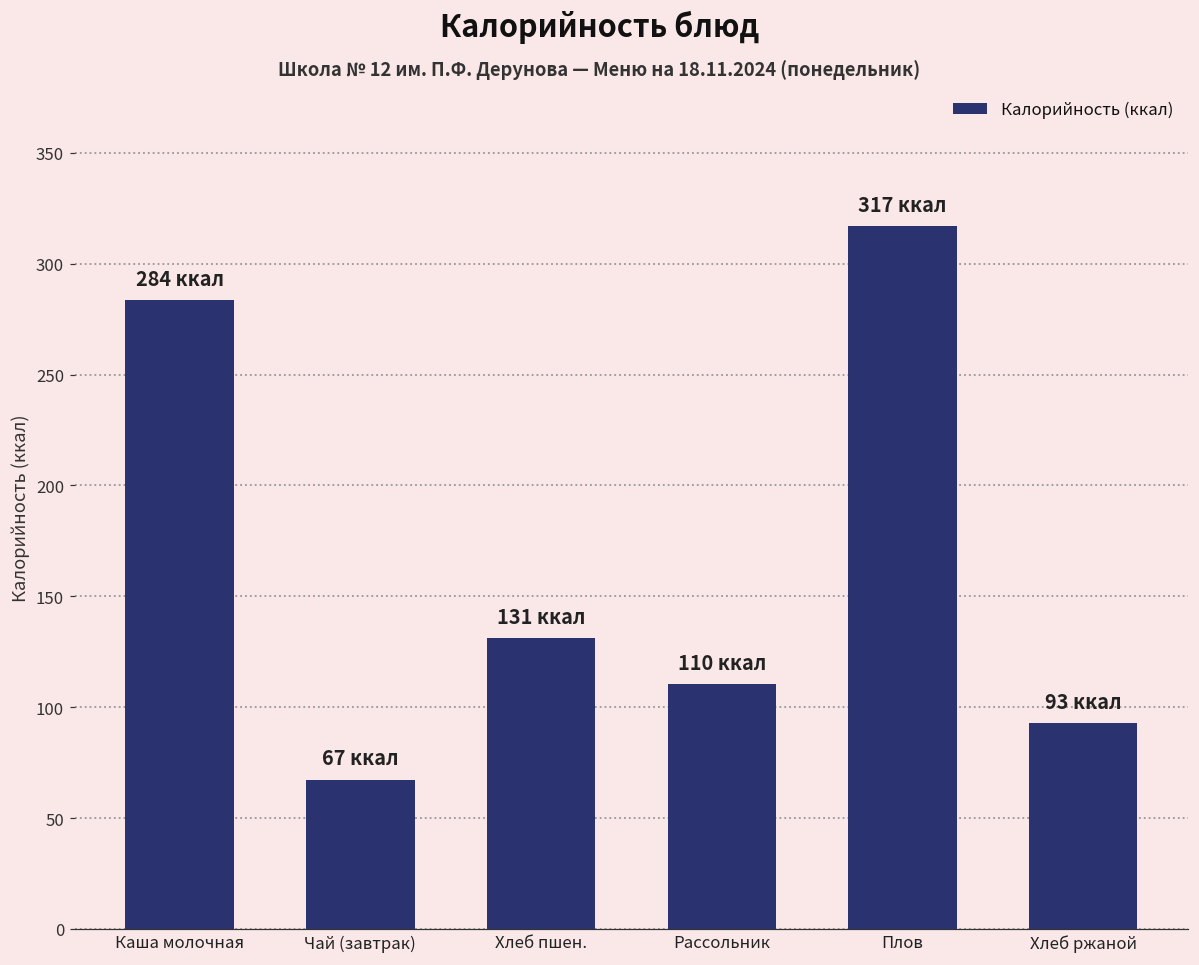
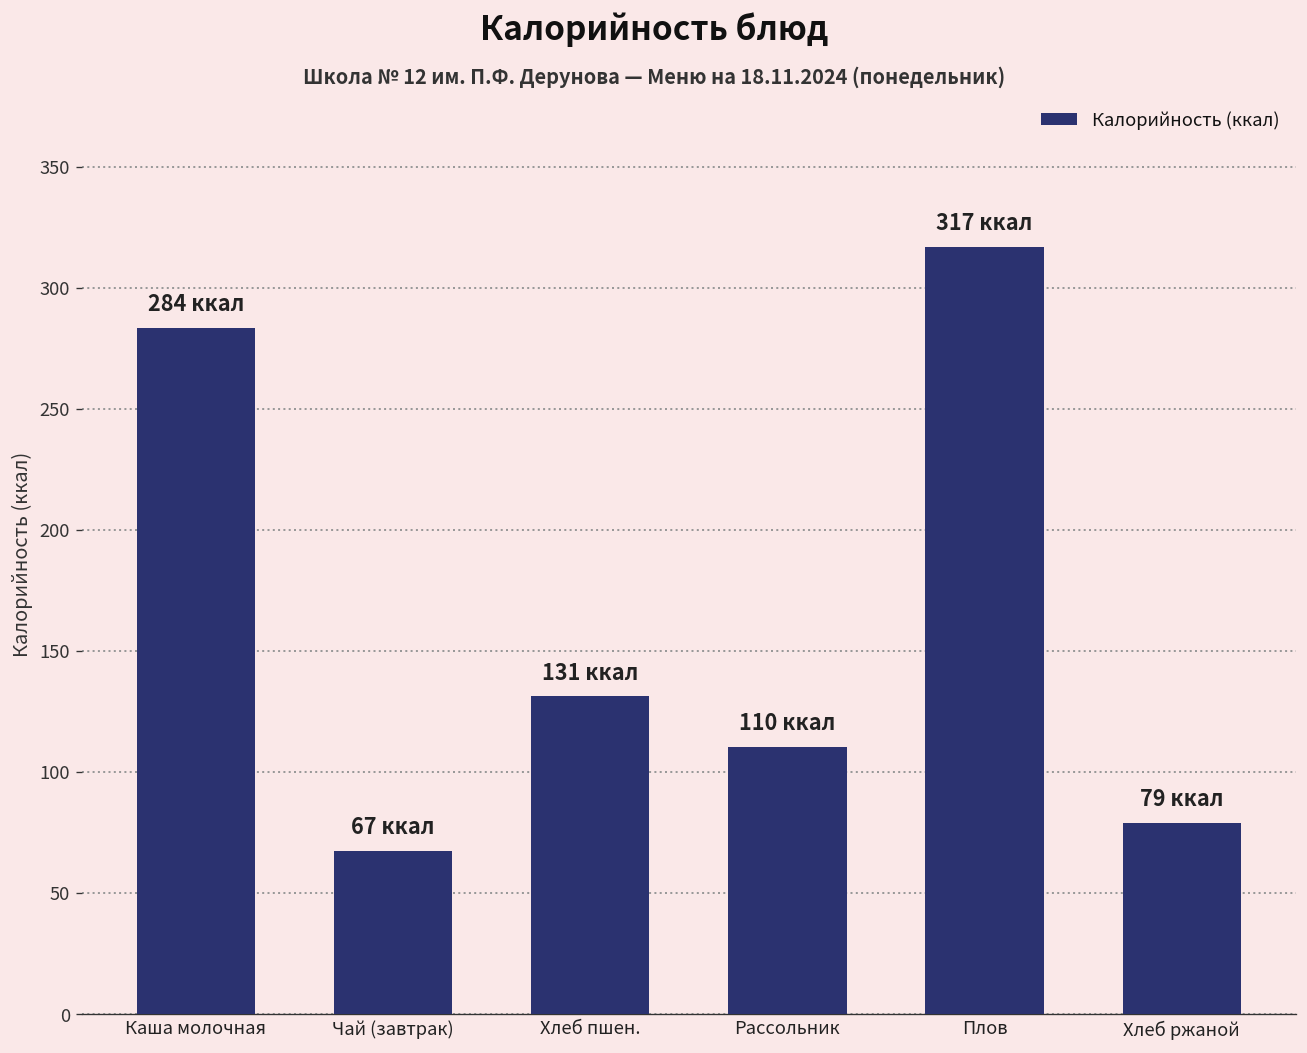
Хлеб ржаной: 93 -> 79
